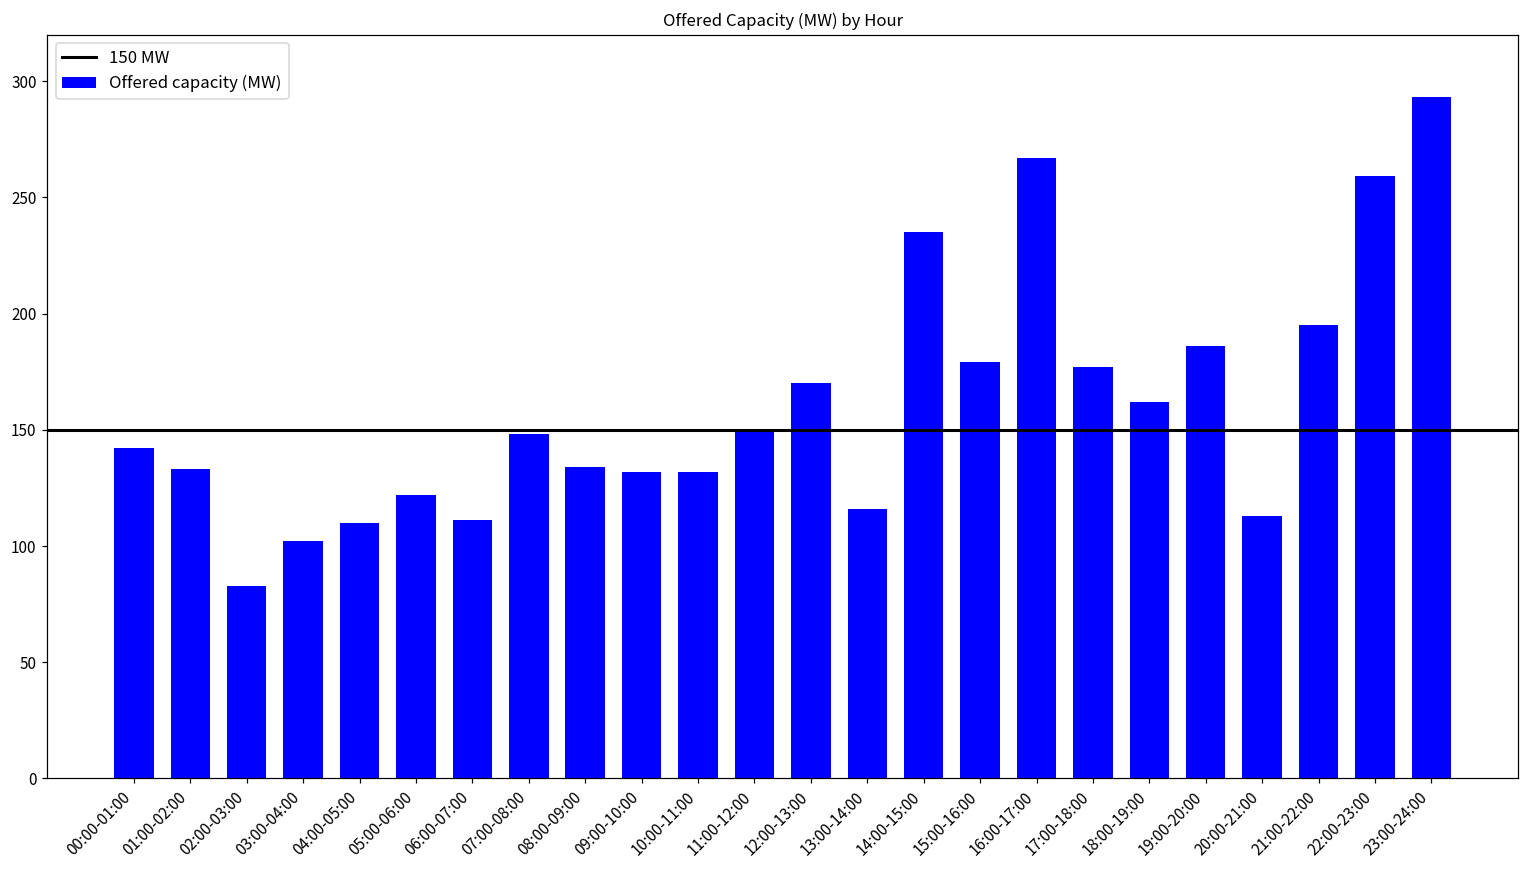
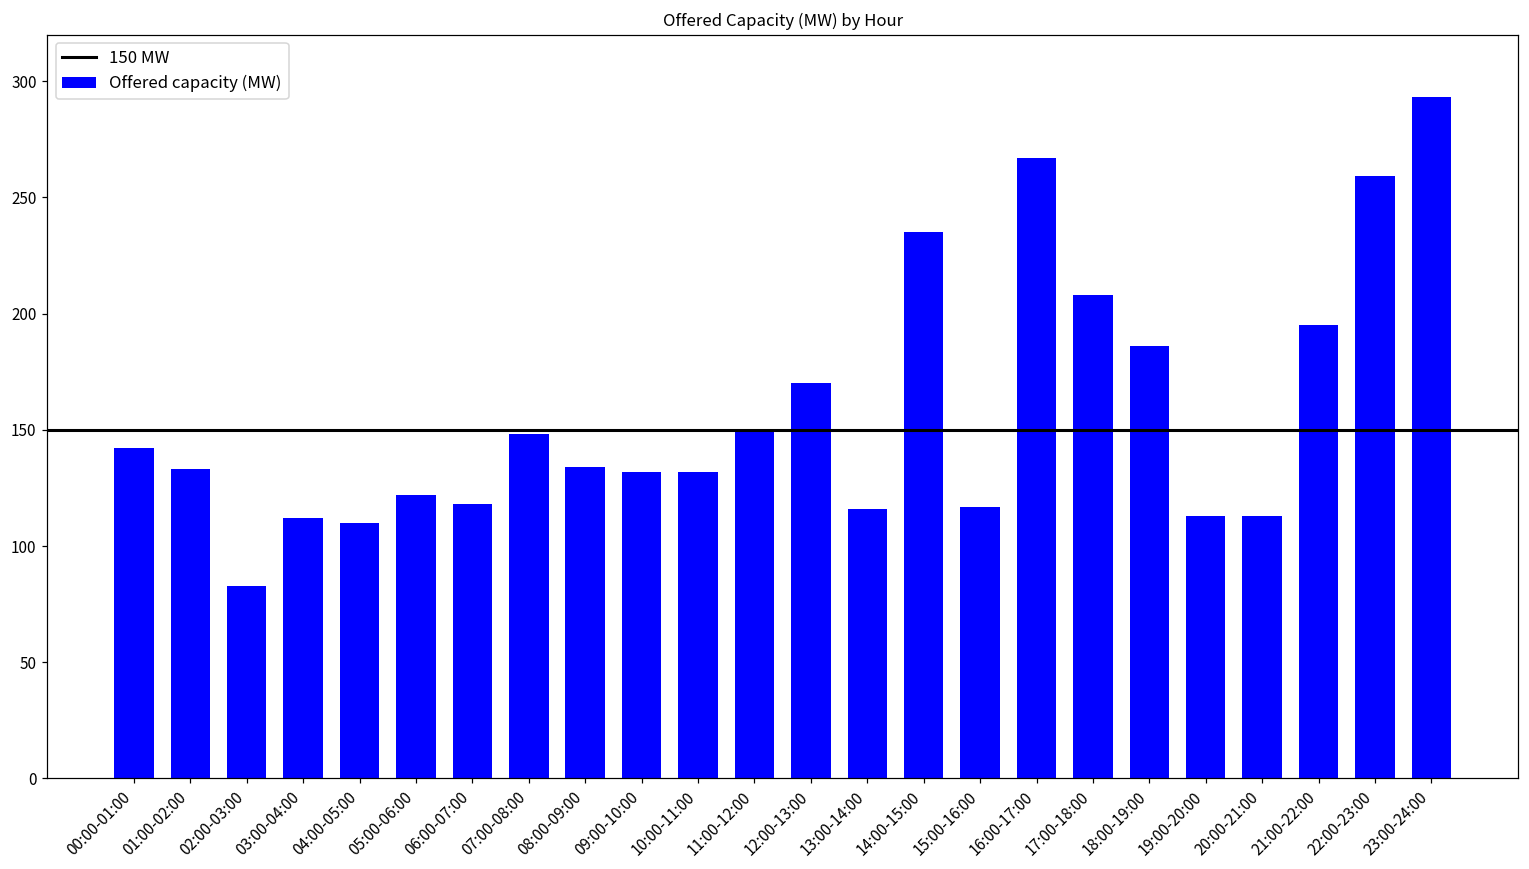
03:00-04:00: 102 -> 112
06:00-07:00: 111 -> 118
15:00-16:00: 179 -> 117
17:00-18:00: 177 -> 208
18:00-19:00: 162 -> 186
19:00-20:00: 186 -> 113
